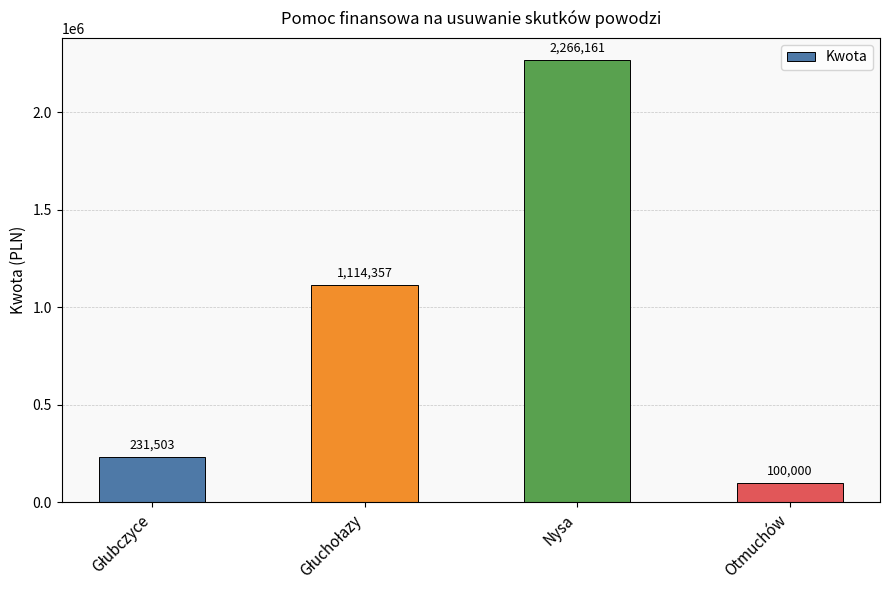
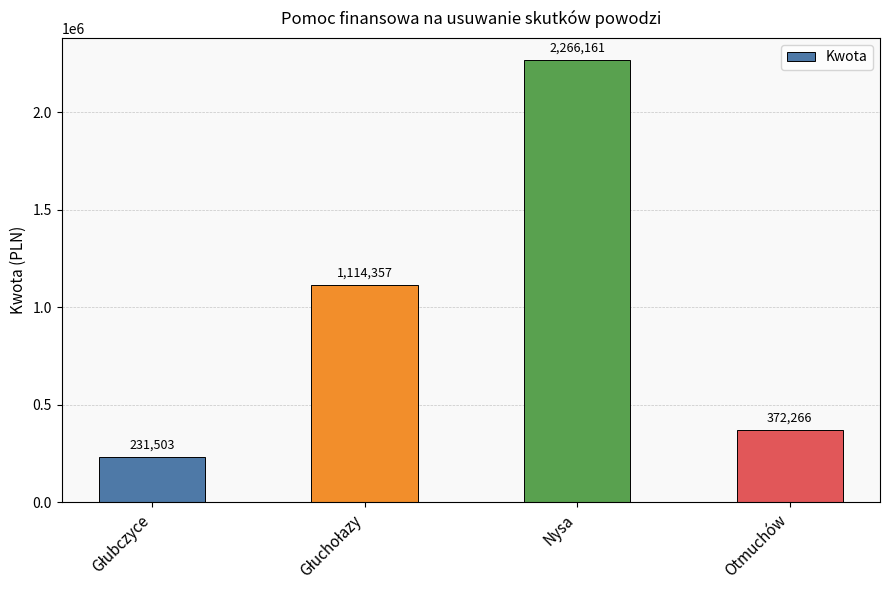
Otmuchów: 100,000 -> 372,266
